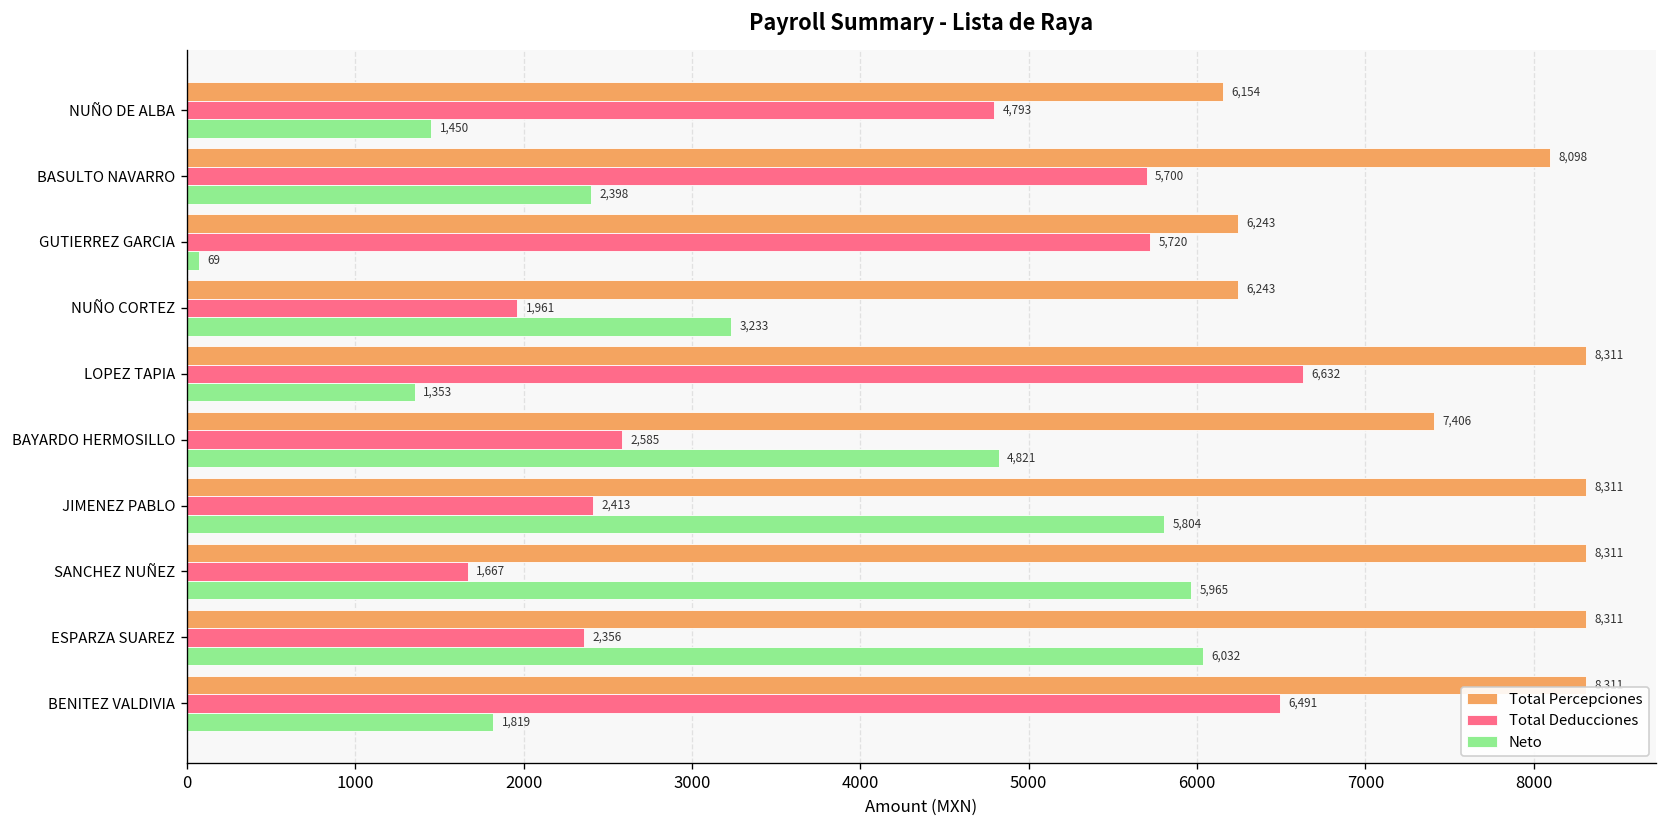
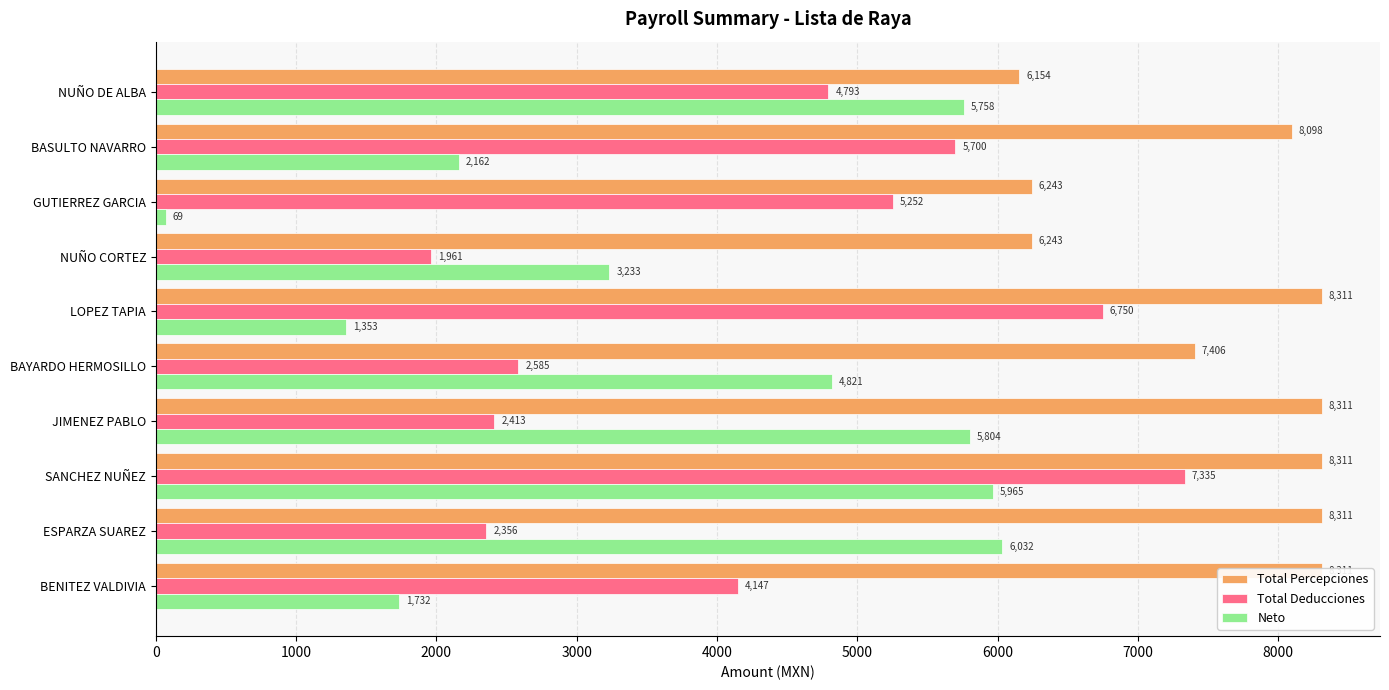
Neto, NUÑO DE ALBA: 1,450 -> 5,758
Neto, BASULTO NAVARRO: 2,398 -> 2,162
Total Deducciones, GUTIERREZ GARCIA: 5,720 -> 5,252
Total Deducciones, LOPEZ TAPIA: 6,632 -> 6,750
Total Deducciones, SANCHEZ NUÑEZ: 1,667 -> 7,335
Total Deducciones, BENITEZ VALDIVIA: 6,491 -> 4,147
Neto, BENITEZ VALDIVIA: 1,819 -> 1,732
